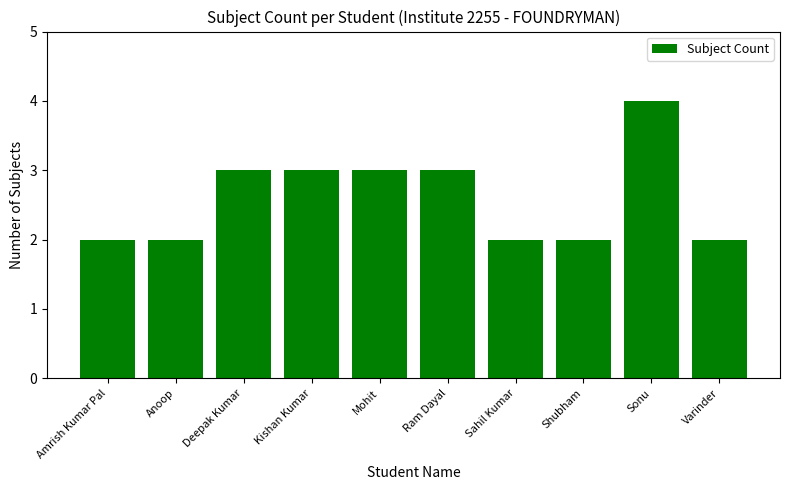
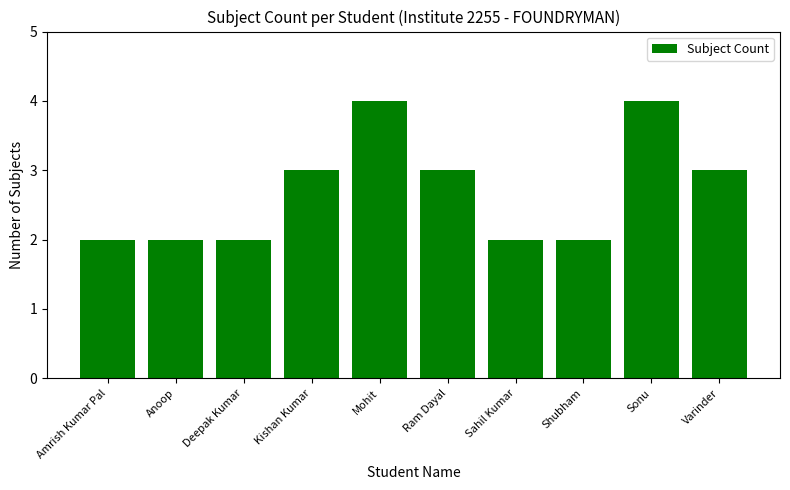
Deepak Kumar: 3 -> 2
Mohit: 3 -> 4
Varinder: 2 -> 3
